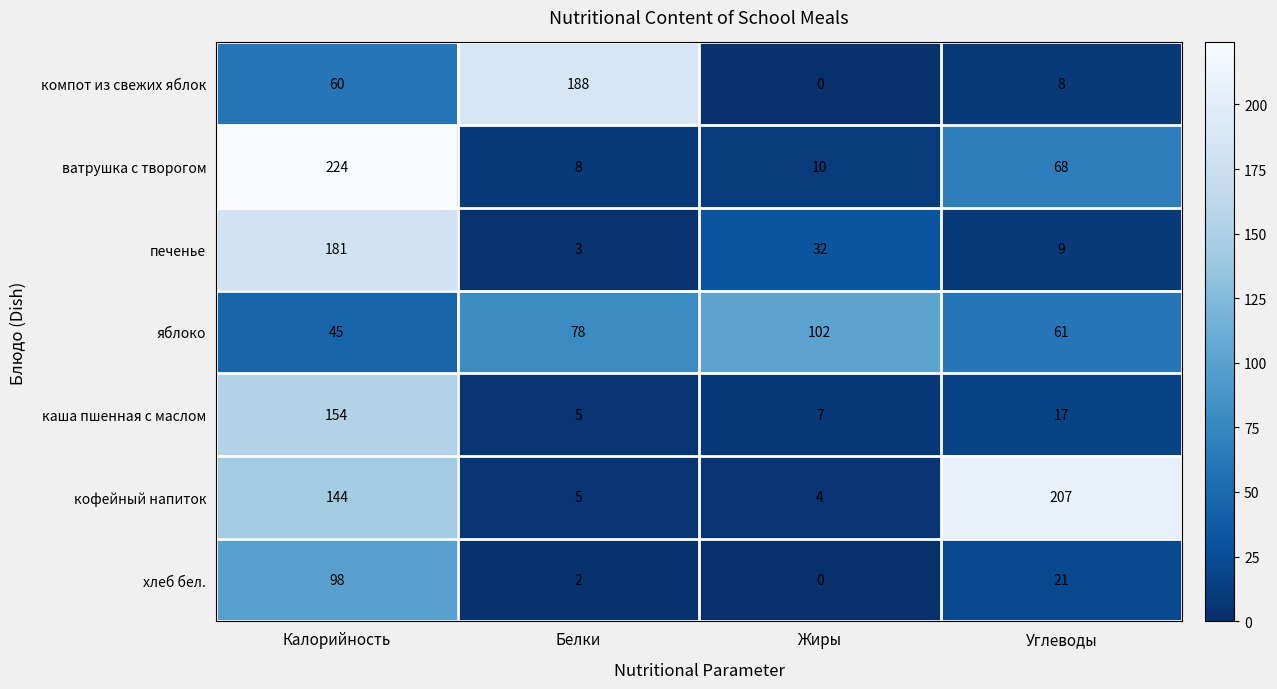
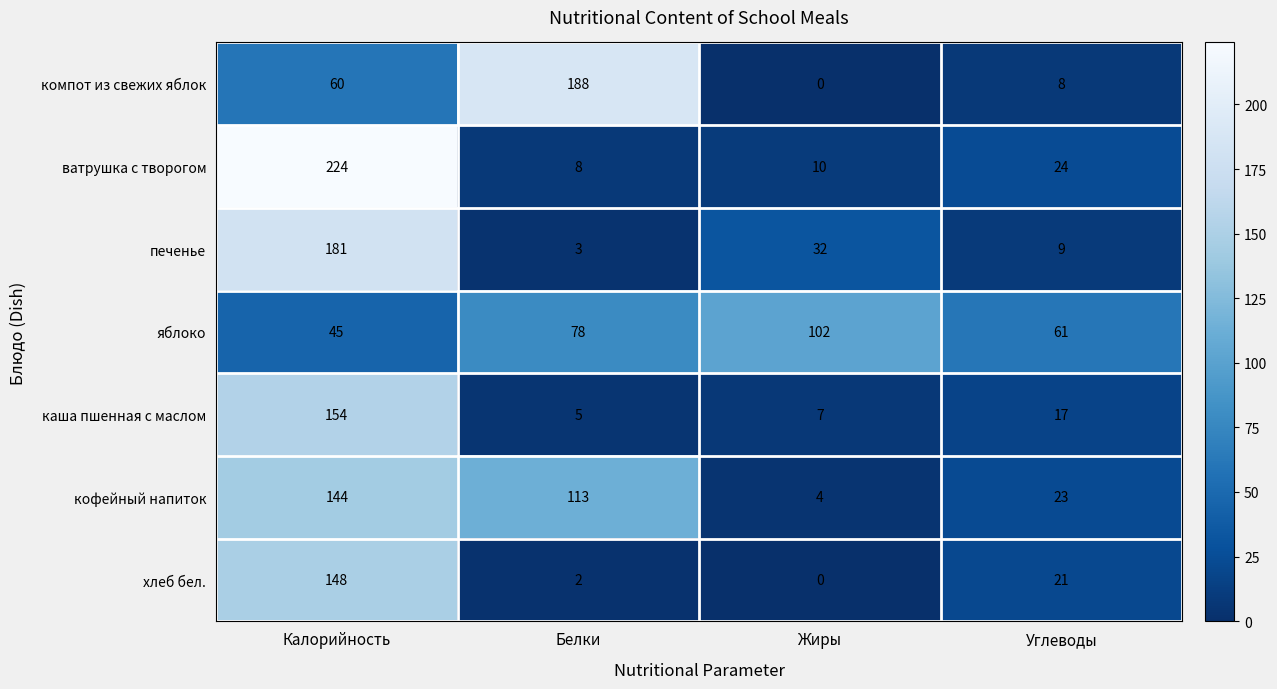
ватрушка с творогом, Углеводы: 68 -> 24
кофейный напиток, Белки: 5 -> 113
кофейный напиток, Углеводы: 207 -> 23
хлеб бел., Калорийность: 98 -> 148
